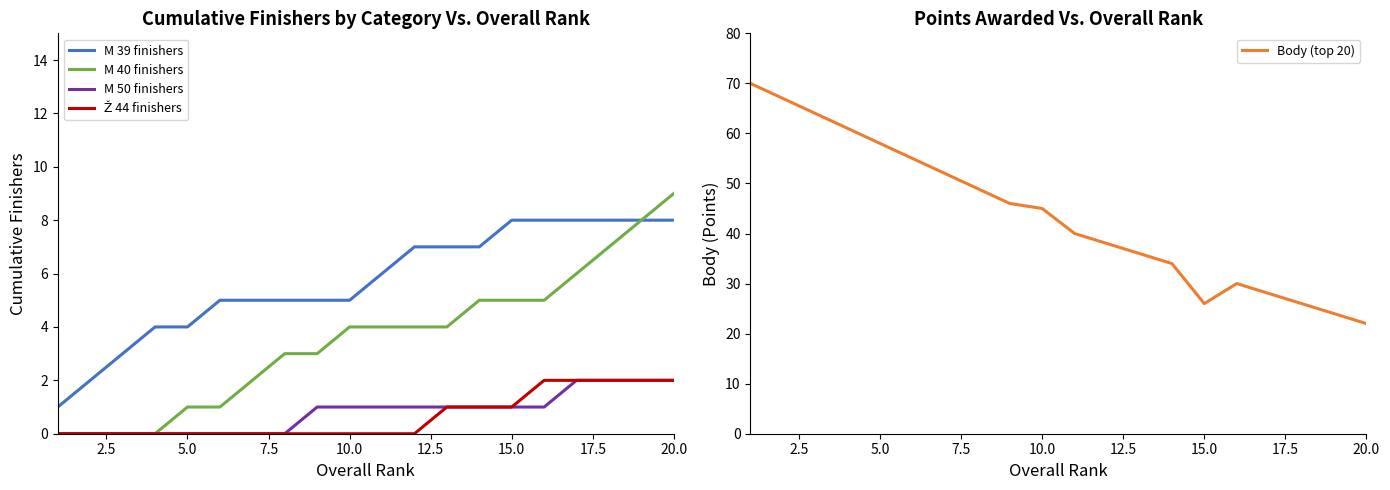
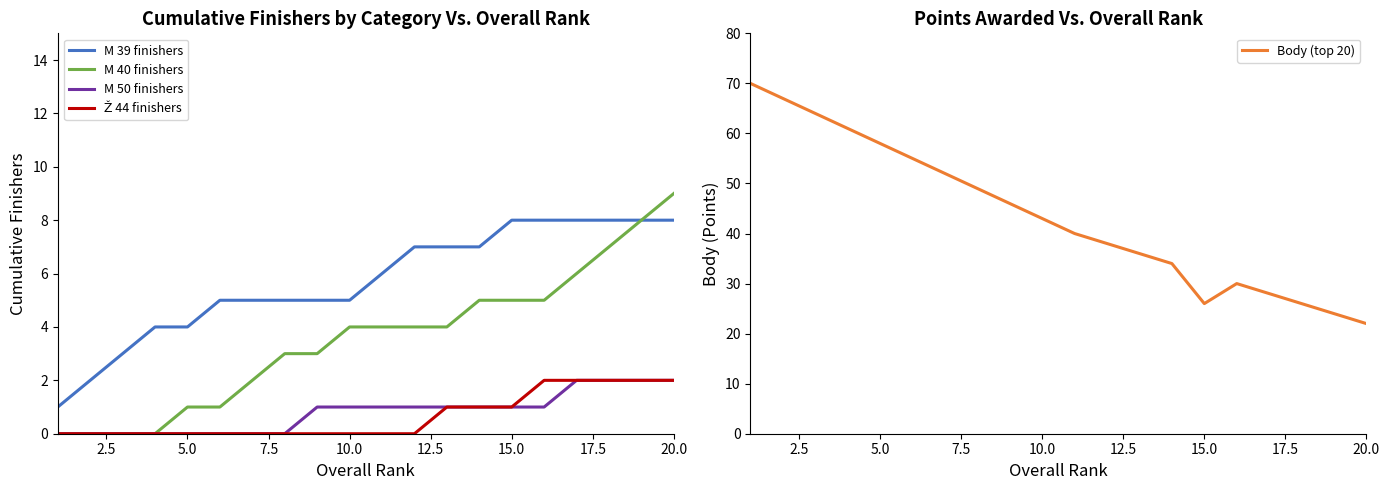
Points Awarded Vs. Overall Rank, 10.0: 45 -> 43
